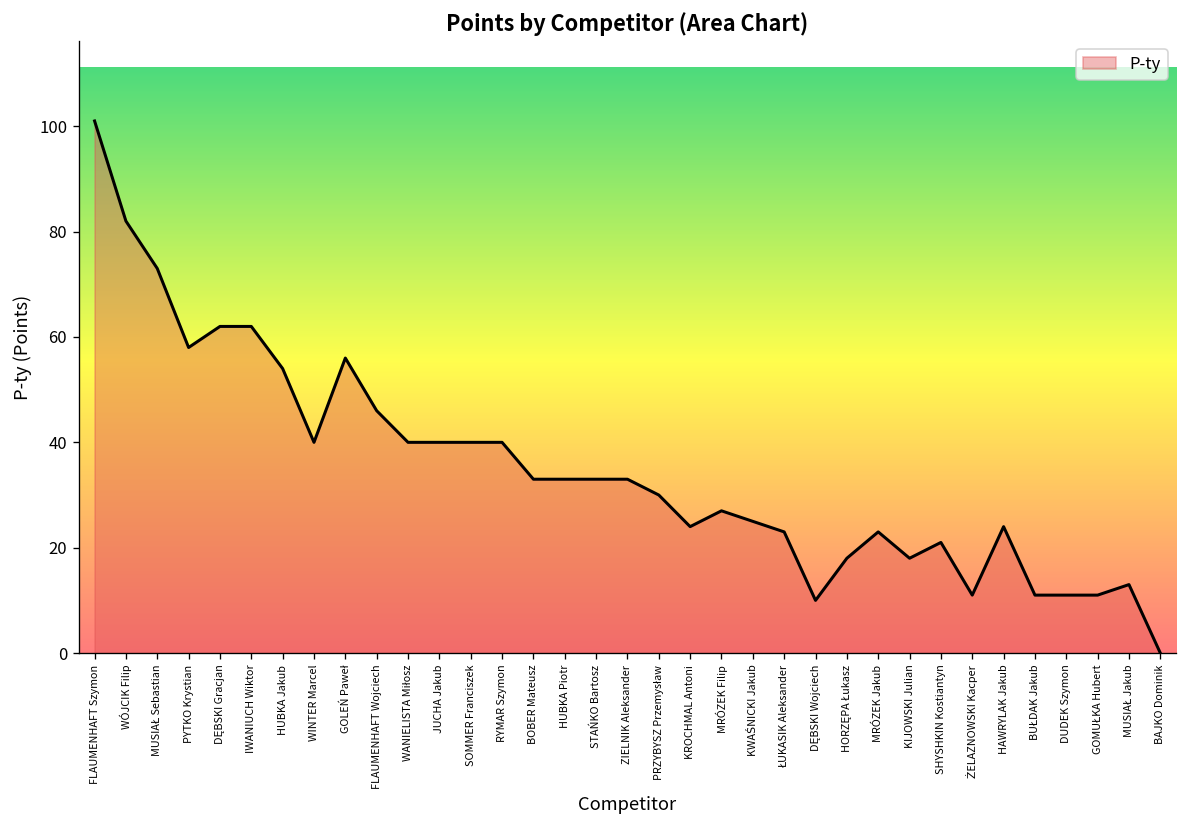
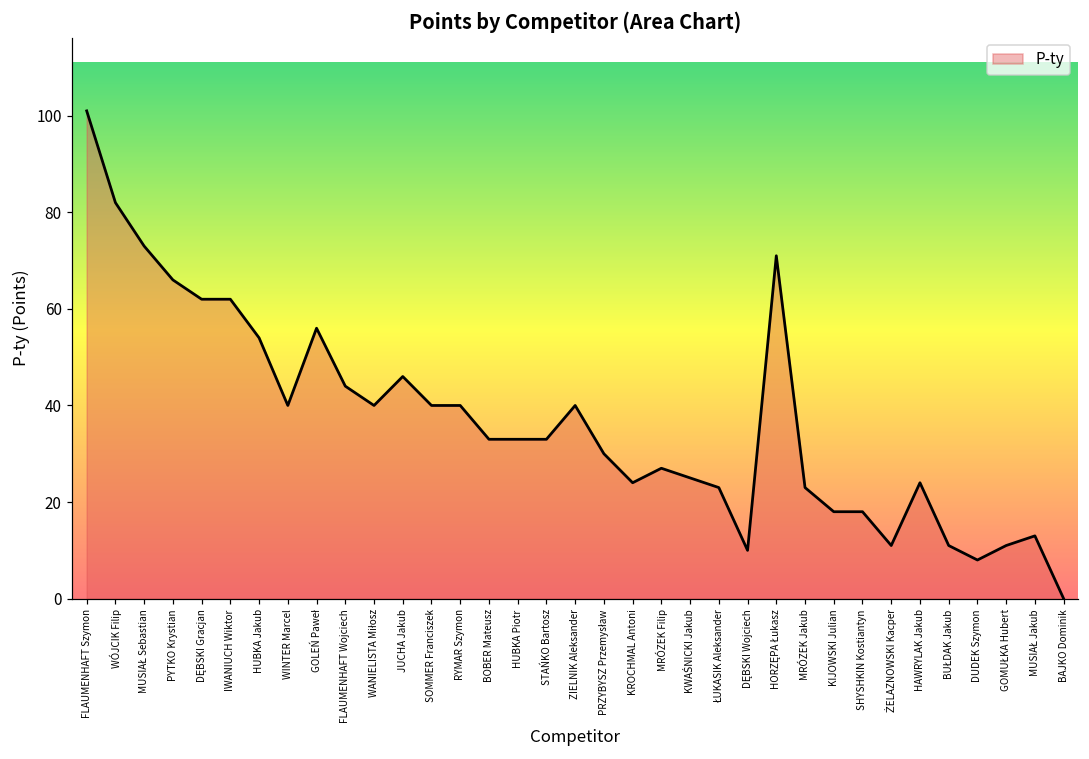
PYTKO Krystian: 58 -> 66
FLAUMENHAFT Wojciech: 46 -> 44
JUCHA Jakub: 40 -> 46
ZIELNIK Aleksander: 33 -> 40
HORZĘPA Łukasz: 18 -> 71
SHYSHKIN Kostiantyn: 21 -> 18
DUDEK Szymon: 11 -> 8
